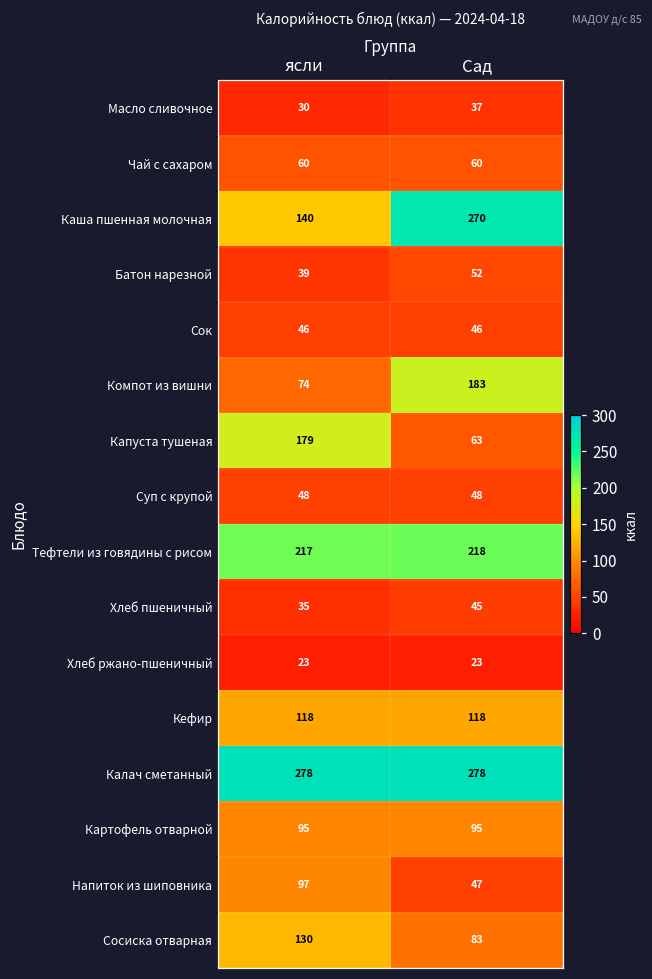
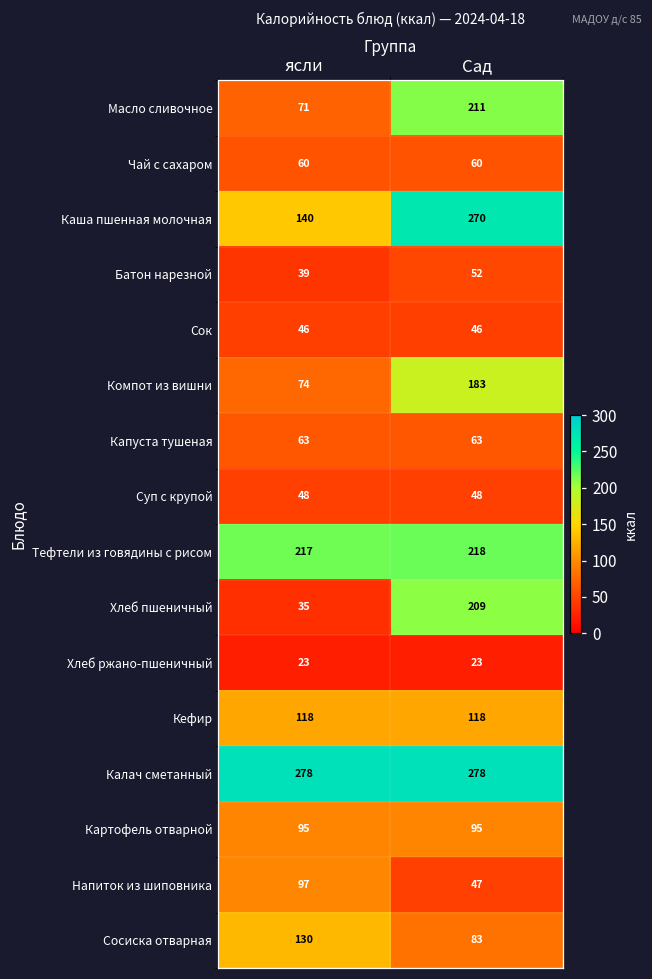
Масло сливочное, ясли: 30 -> 71
Масло сливочное, Сад: 37 -> 211
Капуста тушеная, ясли: 179 -> 63
Хлеб пшеничный, Сад: 45 -> 209
